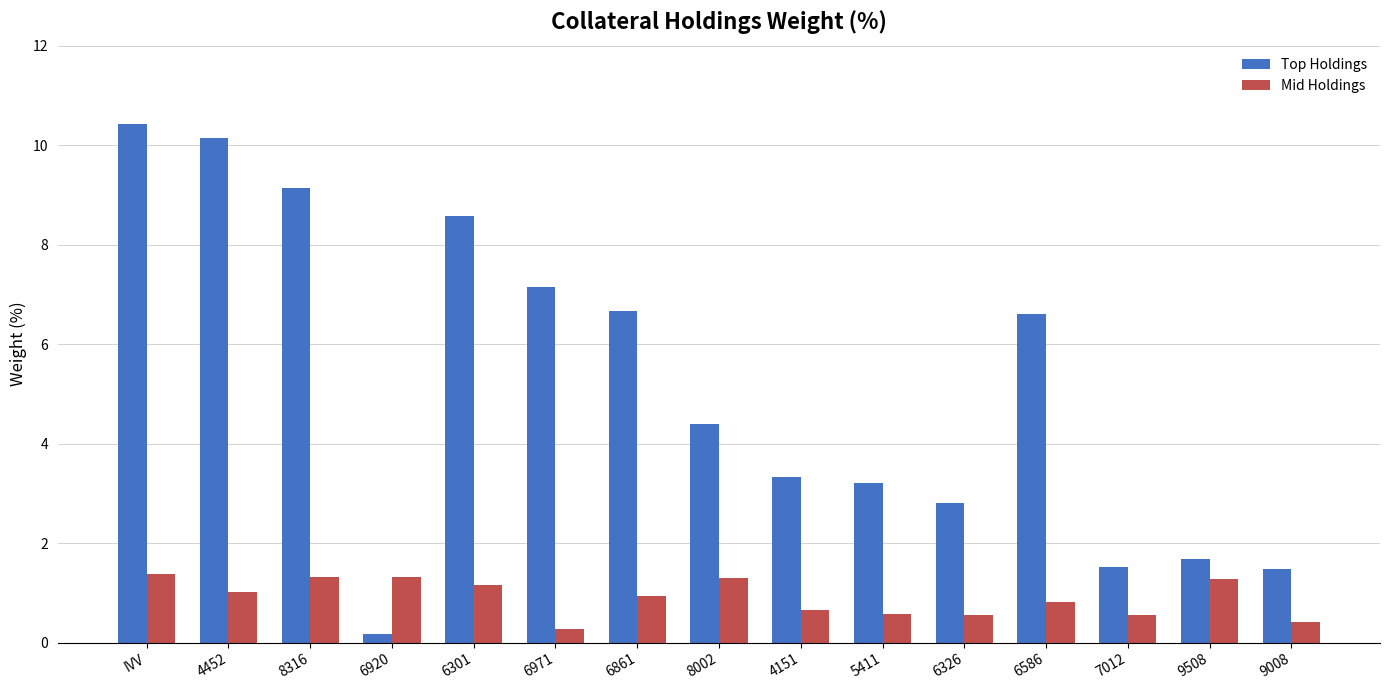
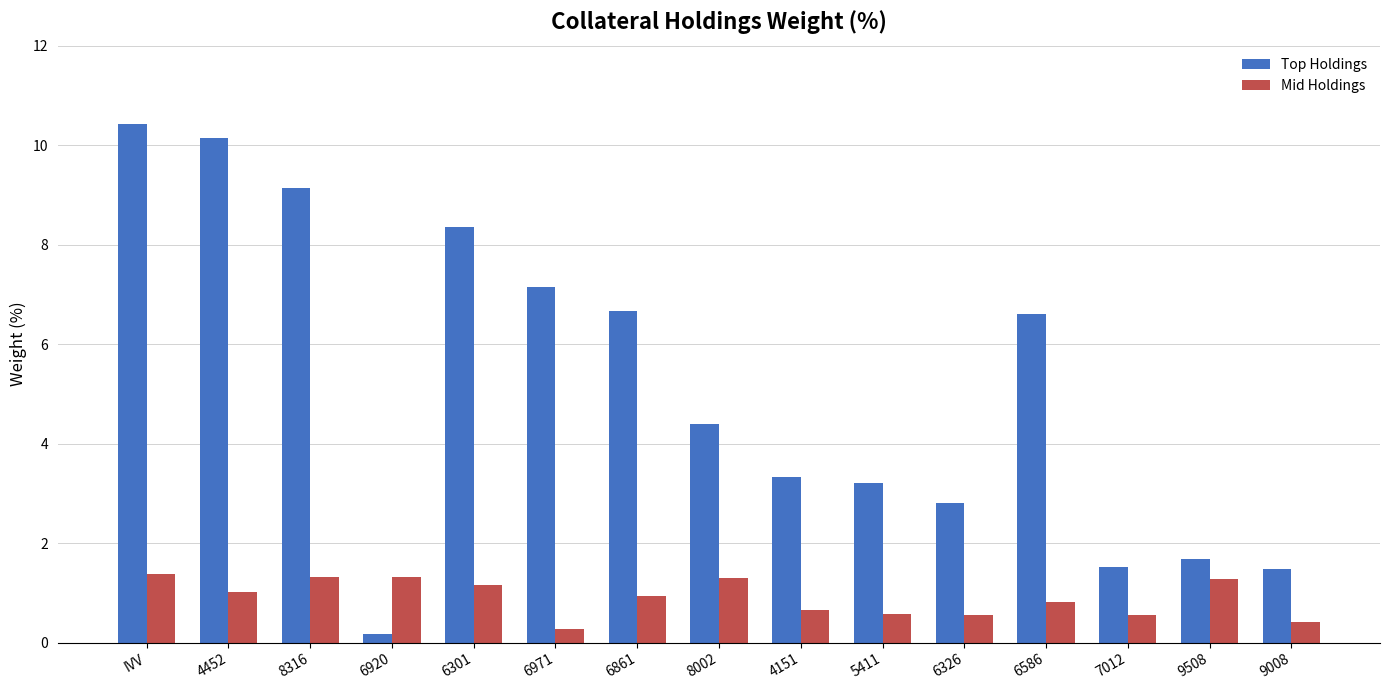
Top Holdings, 6301: 8.6 -> 8.4
